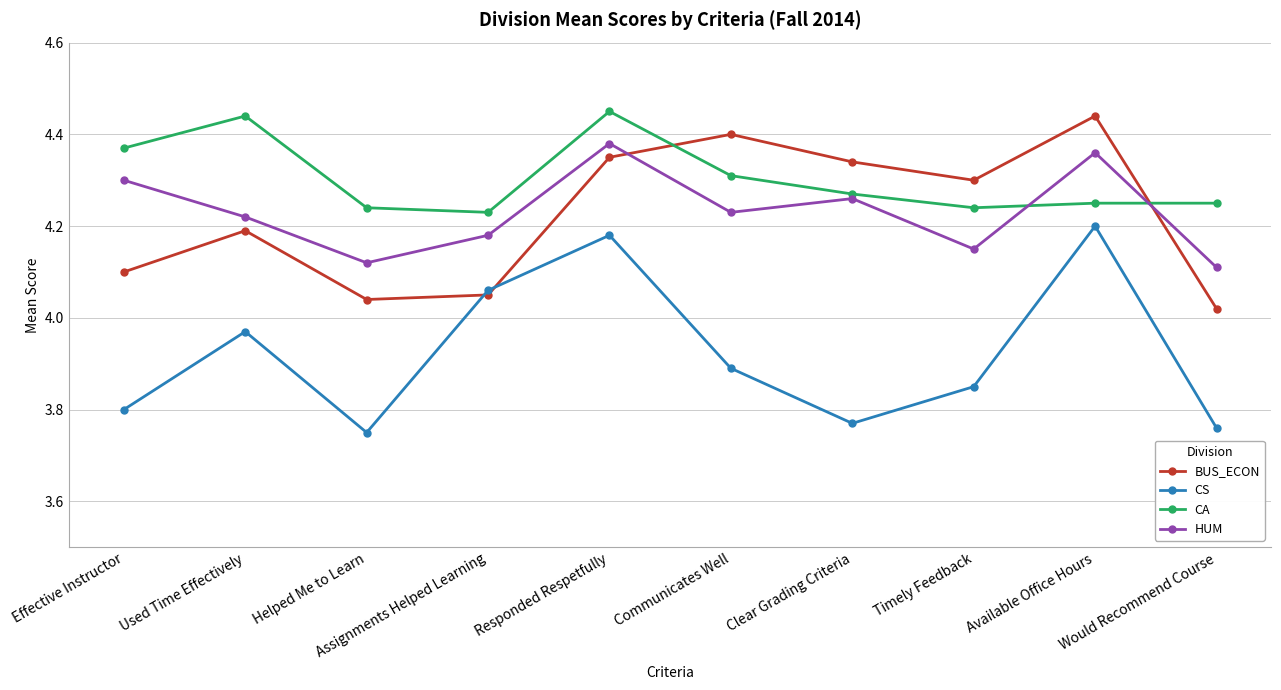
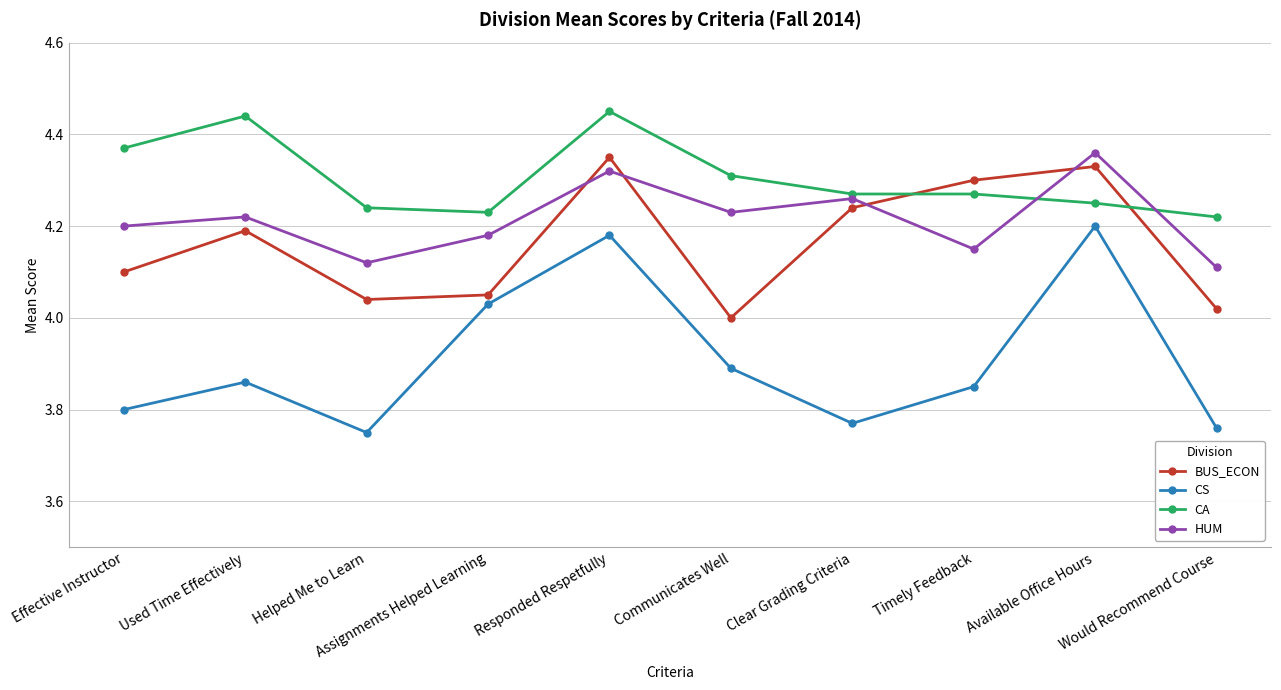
HUM, Effective Instructor: 4.3 -> 4.2
CS, Used Time Effectively: 3.97 -> 3.86
CS, Assignments Helped Learning: 4.06 -> 4.03
HUM, Responded Respetfully: 4.38 -> 4.32
BUS_ECON, Communicates Well: 4.4 -> 4.0
BUS_ECON, Clear Grading Criteria: 4.34 -> 4.24
CA, Timely Feedback: 4.24 -> 4.27
BUS_ECON, Available Office Hours: 4.44 -> 4.33
CA, Would Recommend Course: 4.25 -> 4.22
